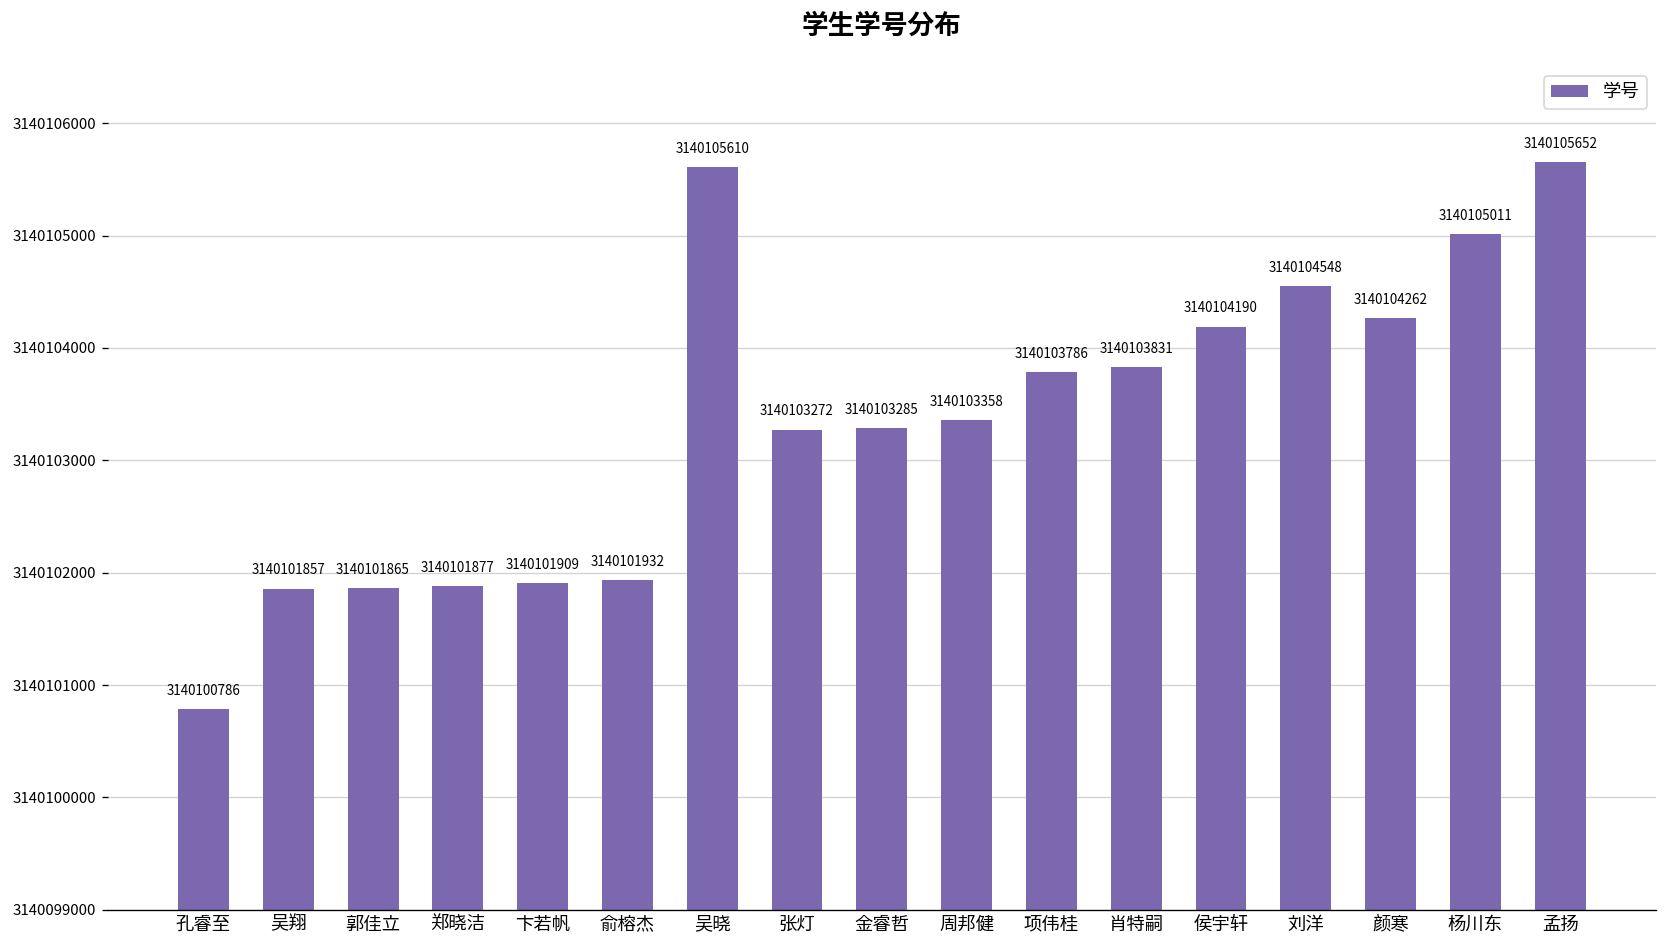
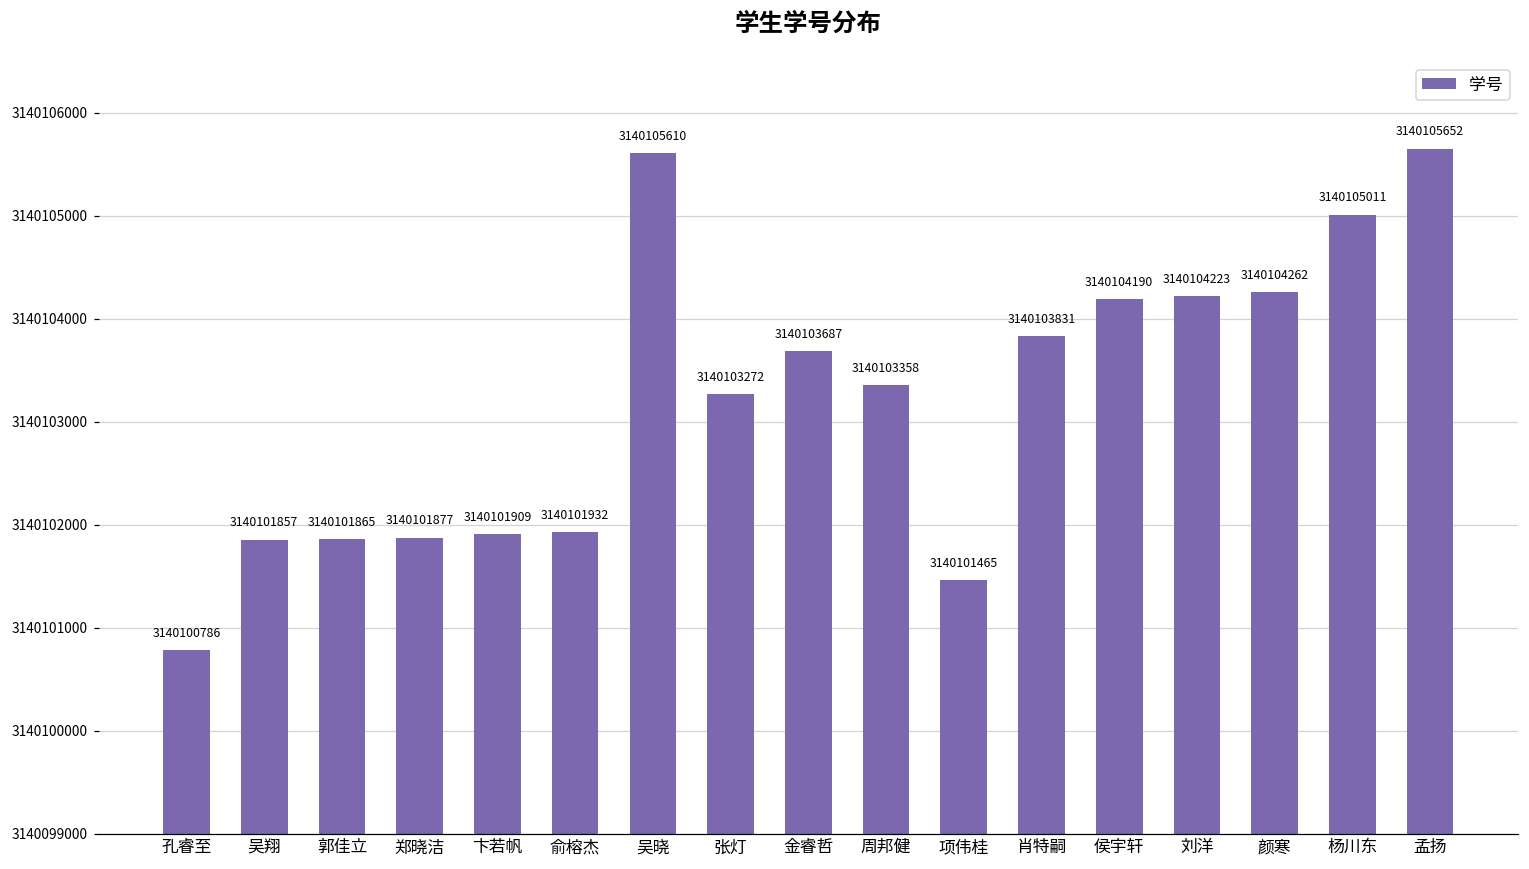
金睿哲: 3140103285 -> 3140103687
项伟桂: 3140103786 -> 3140101465
刘洋: 3140104548 -> 3140104223
